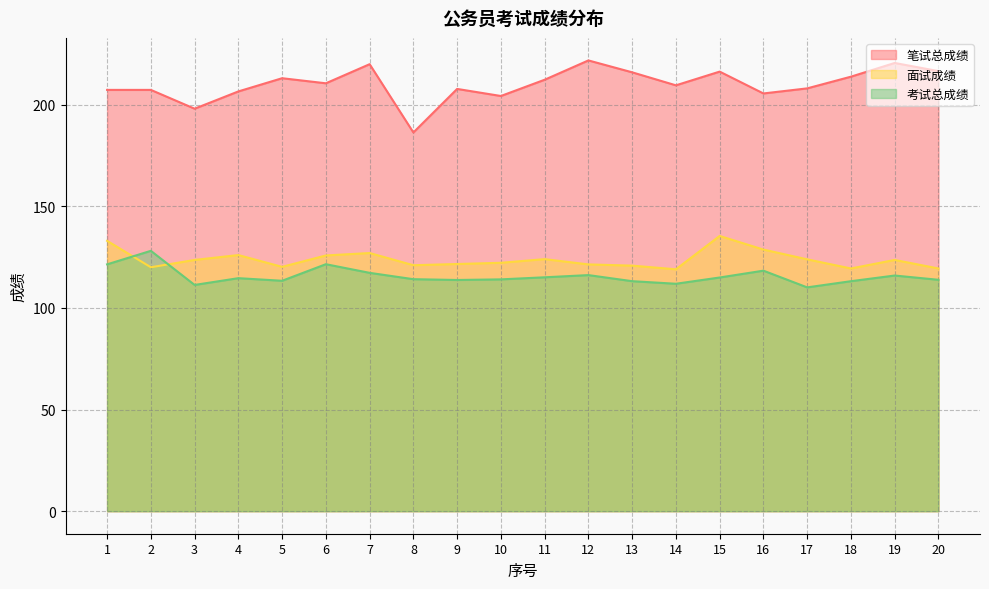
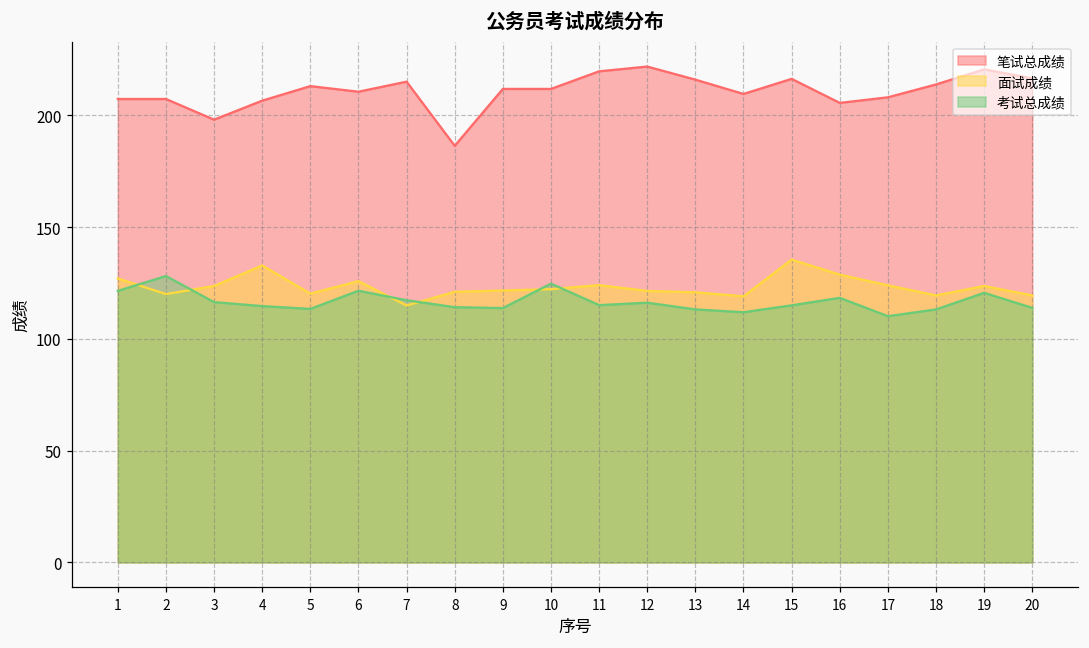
面试成绩, 1: 133 -> 127
考试总成绩, 3: 111 -> 116
面试成绩, 4: 126 -> 133
笔试总成绩, 7: 220 -> 215
面试成绩, 7: 127 -> 115
笔试总成绩, 9: 208 -> 212
笔试总成绩, 10: 204 -> 212
考试总成绩, 10: 114 -> 125
笔试总成绩, 11: 212 -> 220
考试总成绩, 19: 116 -> 121
